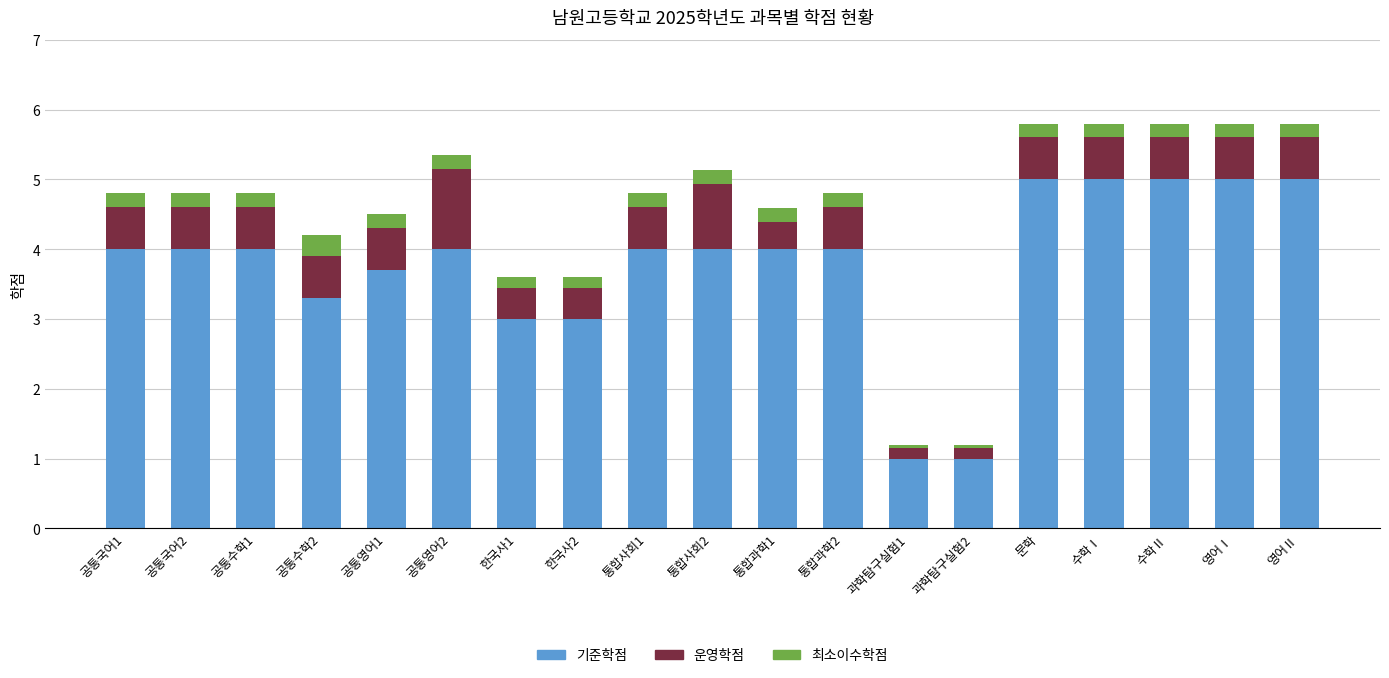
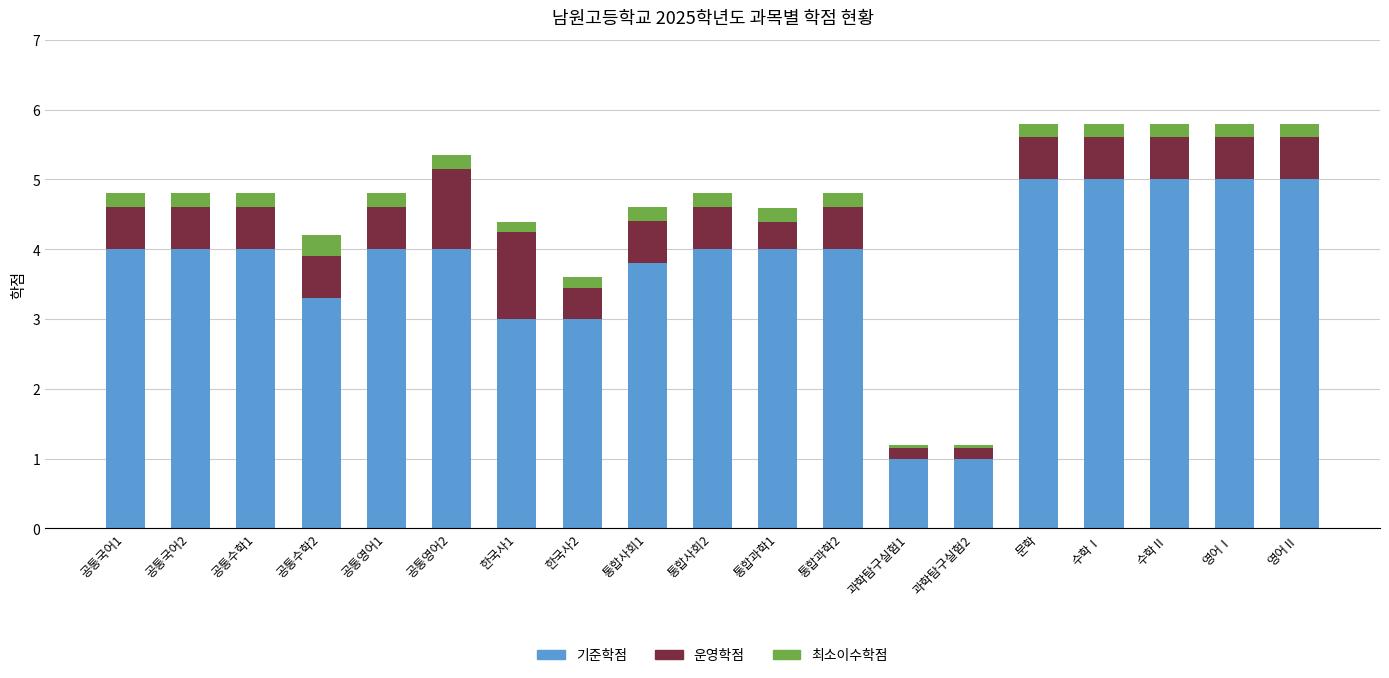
기준학점, 공통영어1: 3.7 -> 4.0
운영학점, 한국사1: 0.5 -> 1.2
기준학점, 통합사회1: 4.0 -> 3.8
운영학점, 통합사회2: 0.9 -> 0.6
